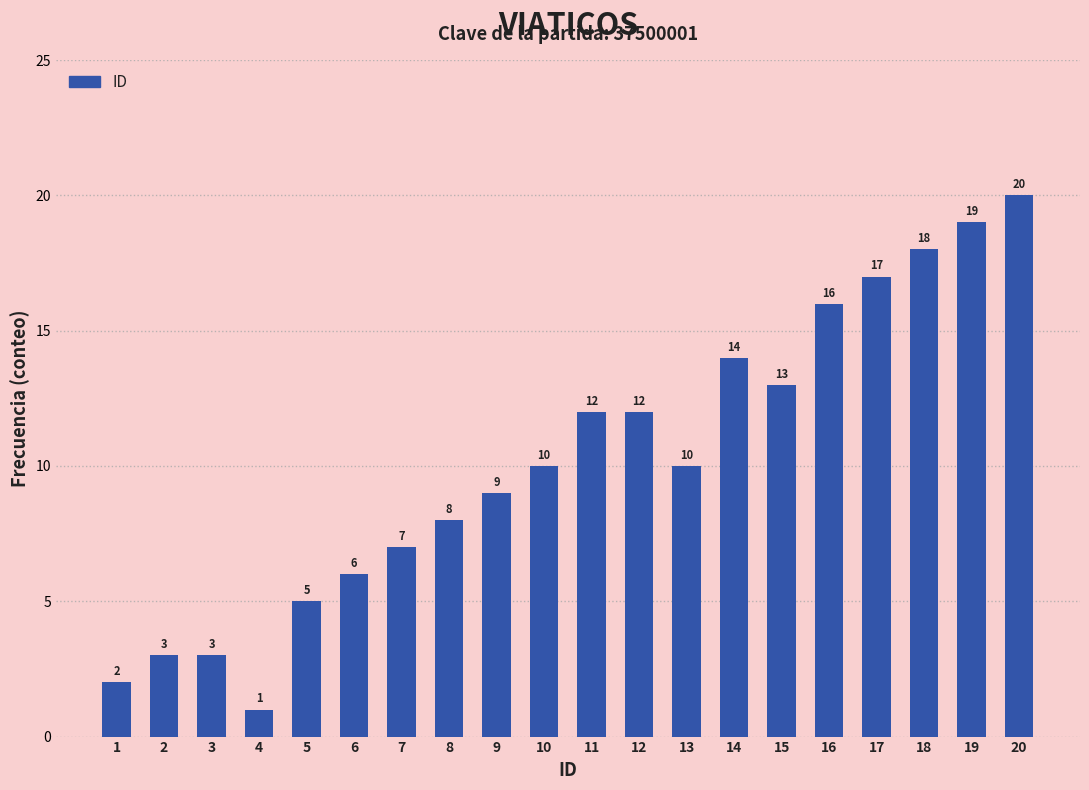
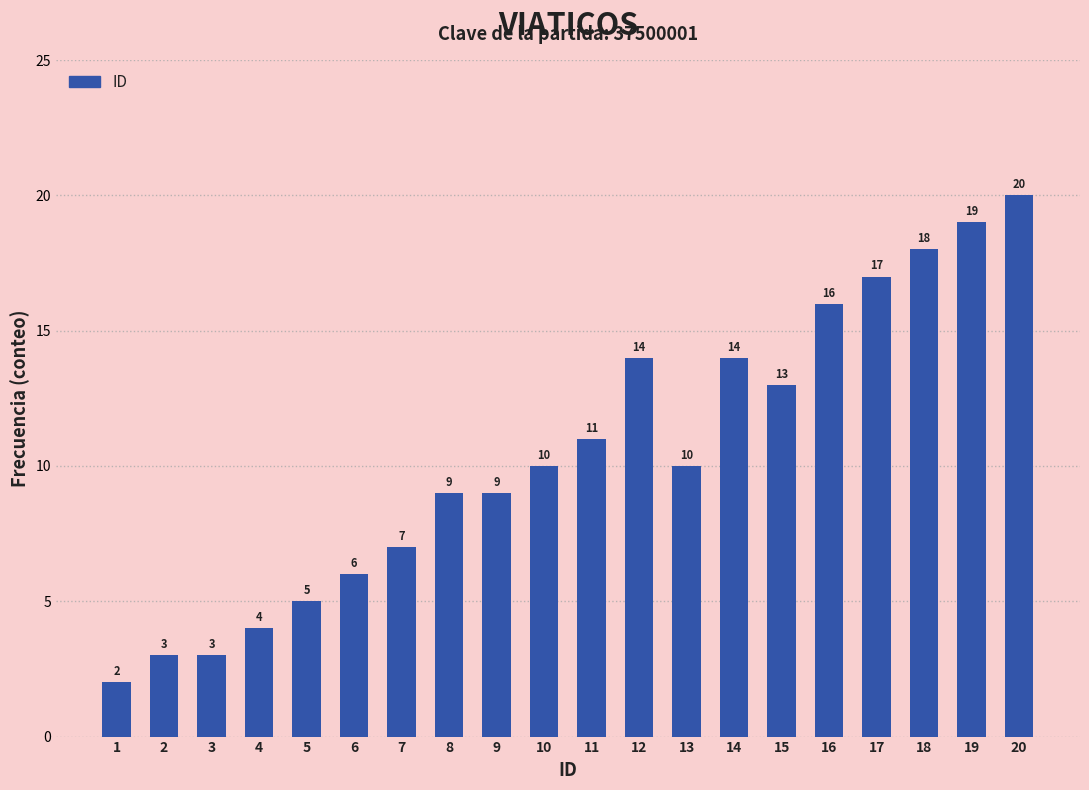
4: 1 -> 4
8: 8 -> 9
11: 12 -> 11
12: 12 -> 14
